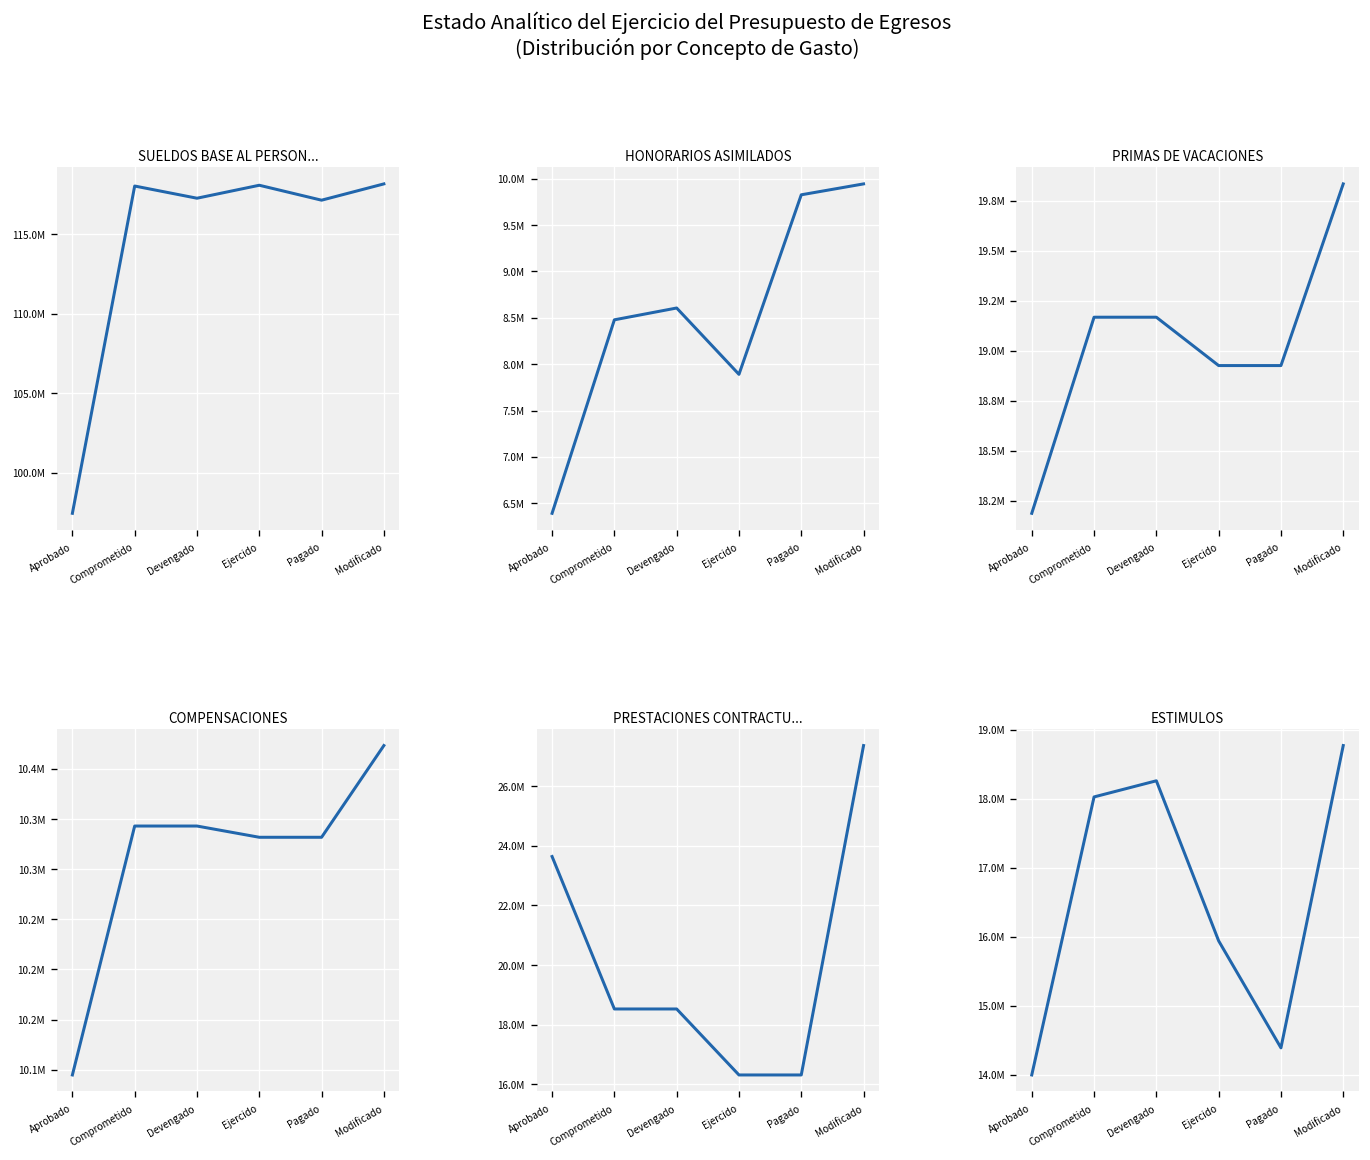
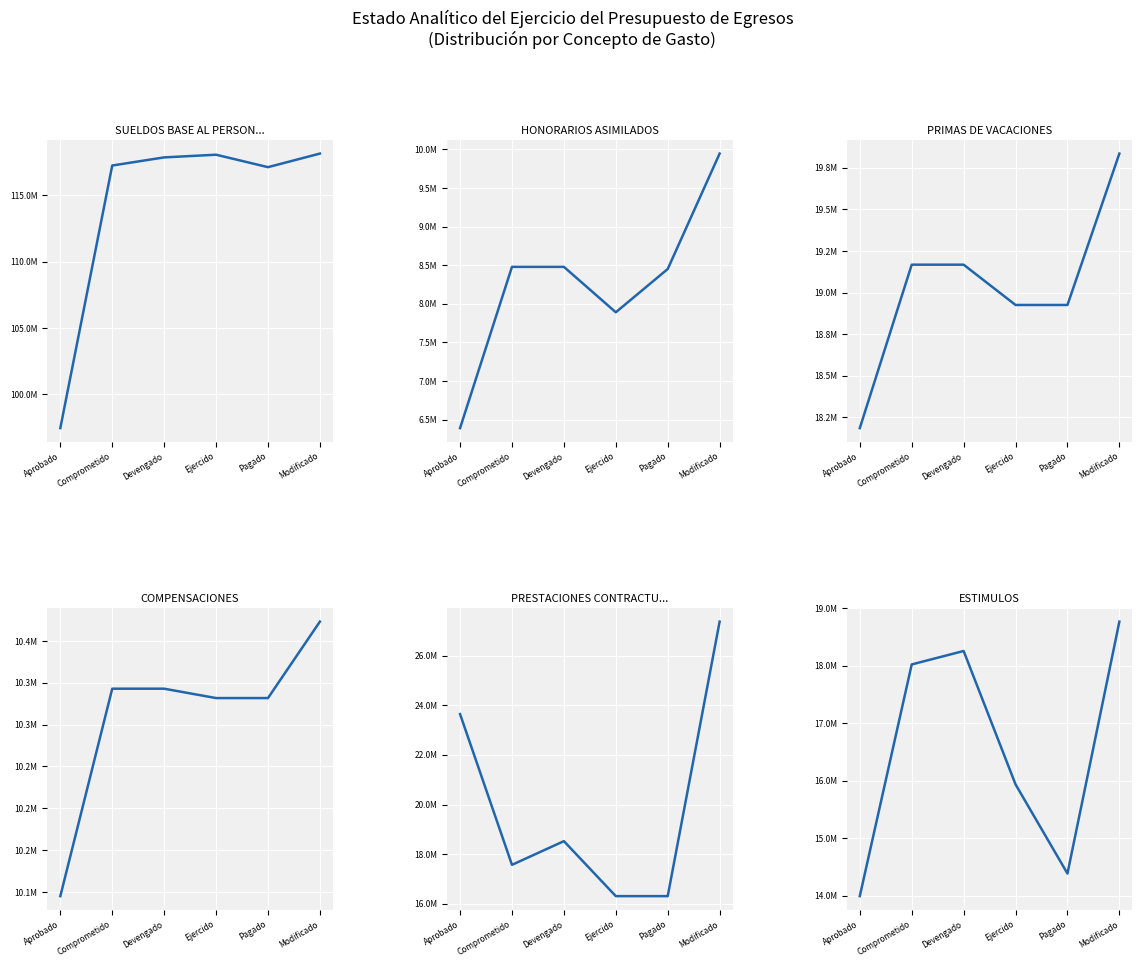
SUELDOS BASE AL PERSON..., Comprometido: 118000000 -> 117200000
SUELDOS BASE AL PERSON..., Devengado: 117200000 -> 117900000
HONORARIOS ASIMILADOS, Devengado: 8600000 -> 8500000
HONORARIOS ASIMILADOS, Pagado: 9800000 -> 8500000
PRESTACIONES CONTRACTU..., Comprometido: 18500000 -> 17600000
